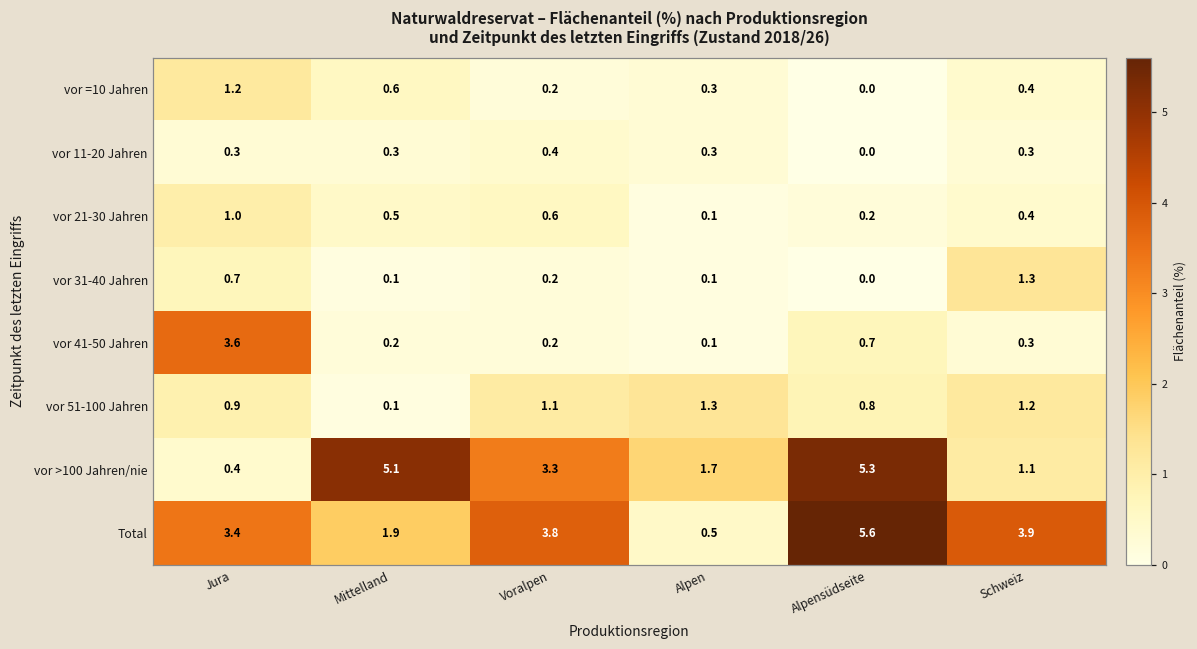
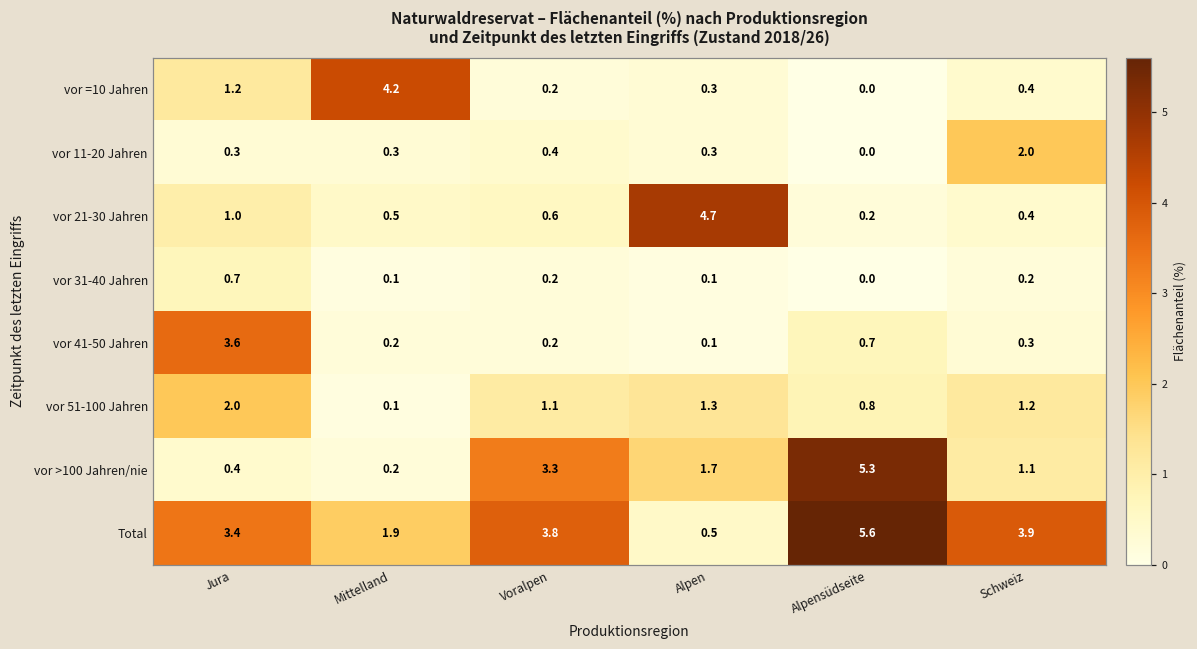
vor =10 Jahren, Mittelland: 0.6 -> 4.2
vor 11-20 Jahren, Schweiz: 0.3 -> 2.0
vor 21-30 Jahren, Alpen: 0.1 -> 4.7
vor 31-40 Jahren, Schweiz: 1.3 -> 0.2
vor 51-100 Jahren, Jura: 0.9 -> 2.0
vor >100 Jahren/nie, Mittelland: 5.1 -> 0.2
